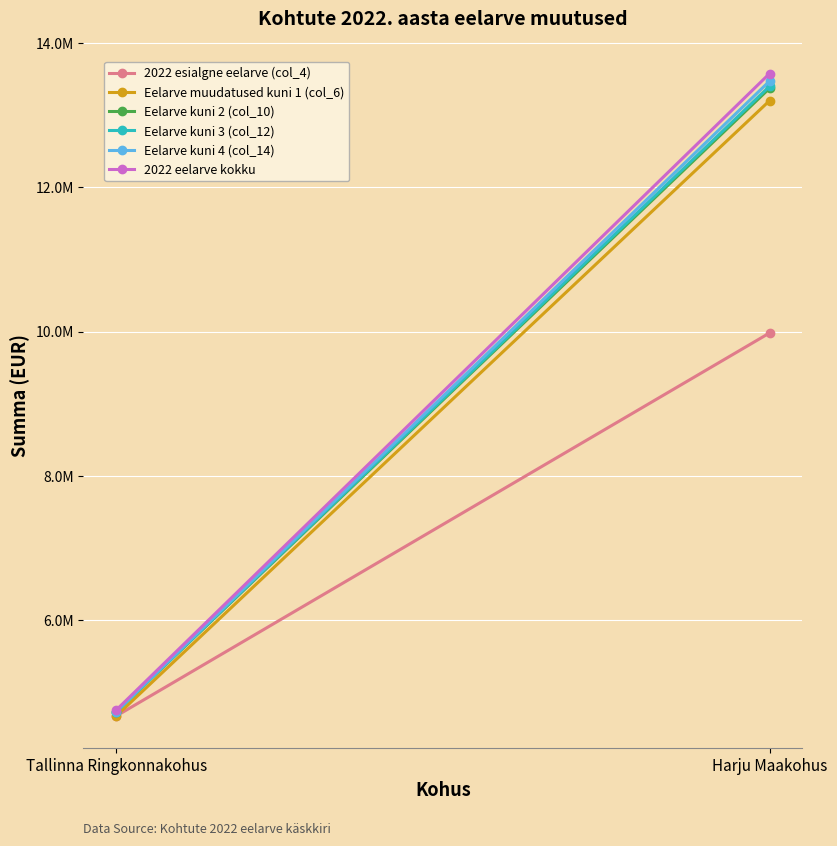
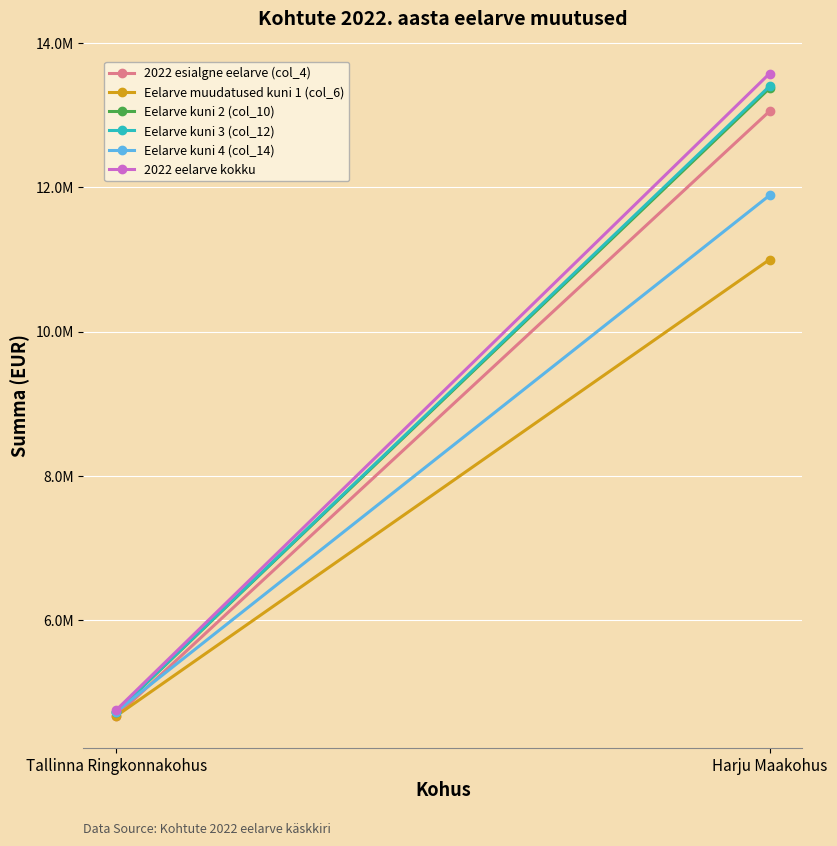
2022 esialgne eelarve (col_4), Harju Maakohus: 10000000 -> 13100000
Eelarve muudatused kuni 1 (col_6), Harju Maakohus: 13200000 -> 11000000
Eelarve kuni 4 (col_14), Harju Maakohus: 13500000 -> 11900000
